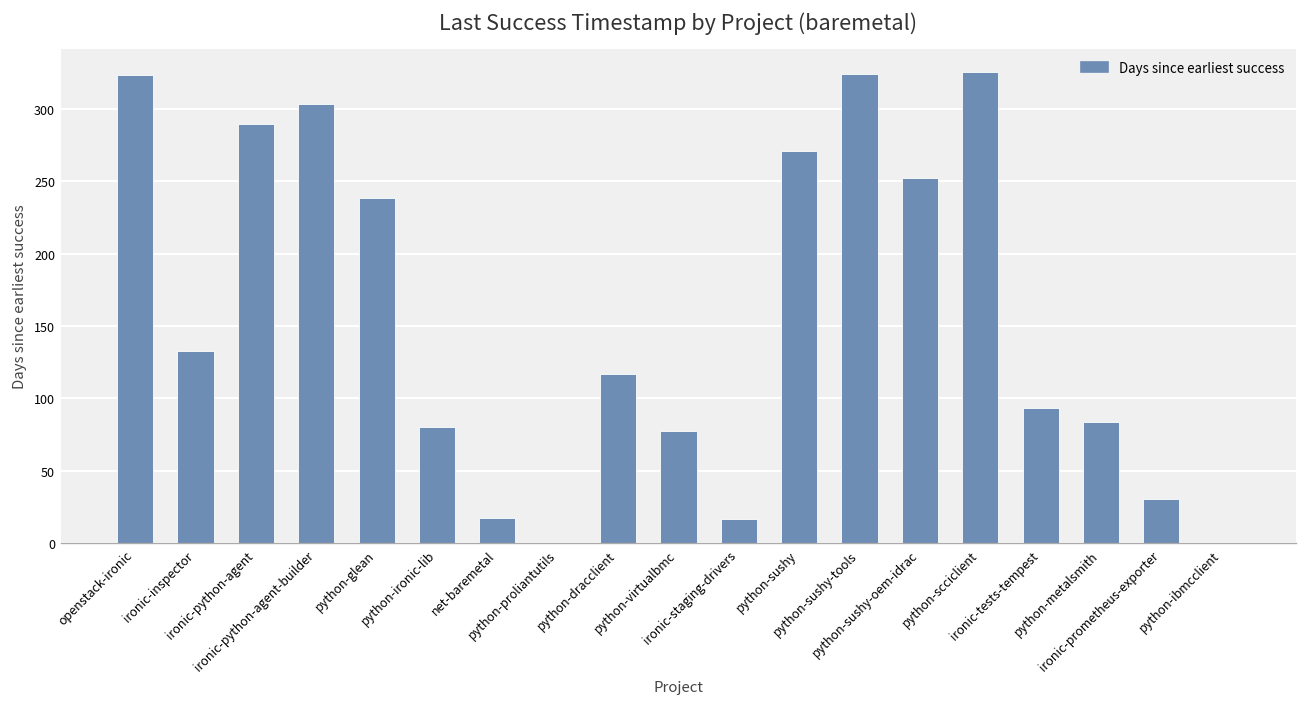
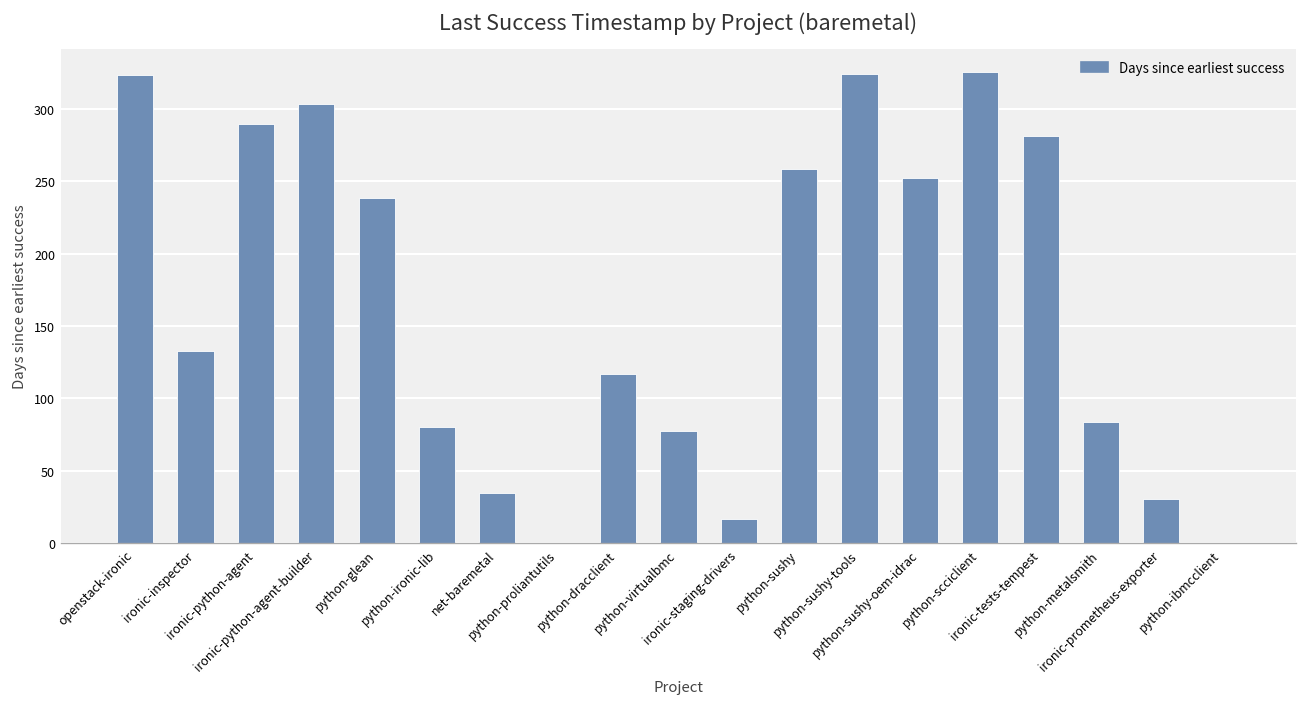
net-baremetal: 17 -> 34
python-sushy: 271 -> 259
ironic-tests-tempest: 93 -> 281
